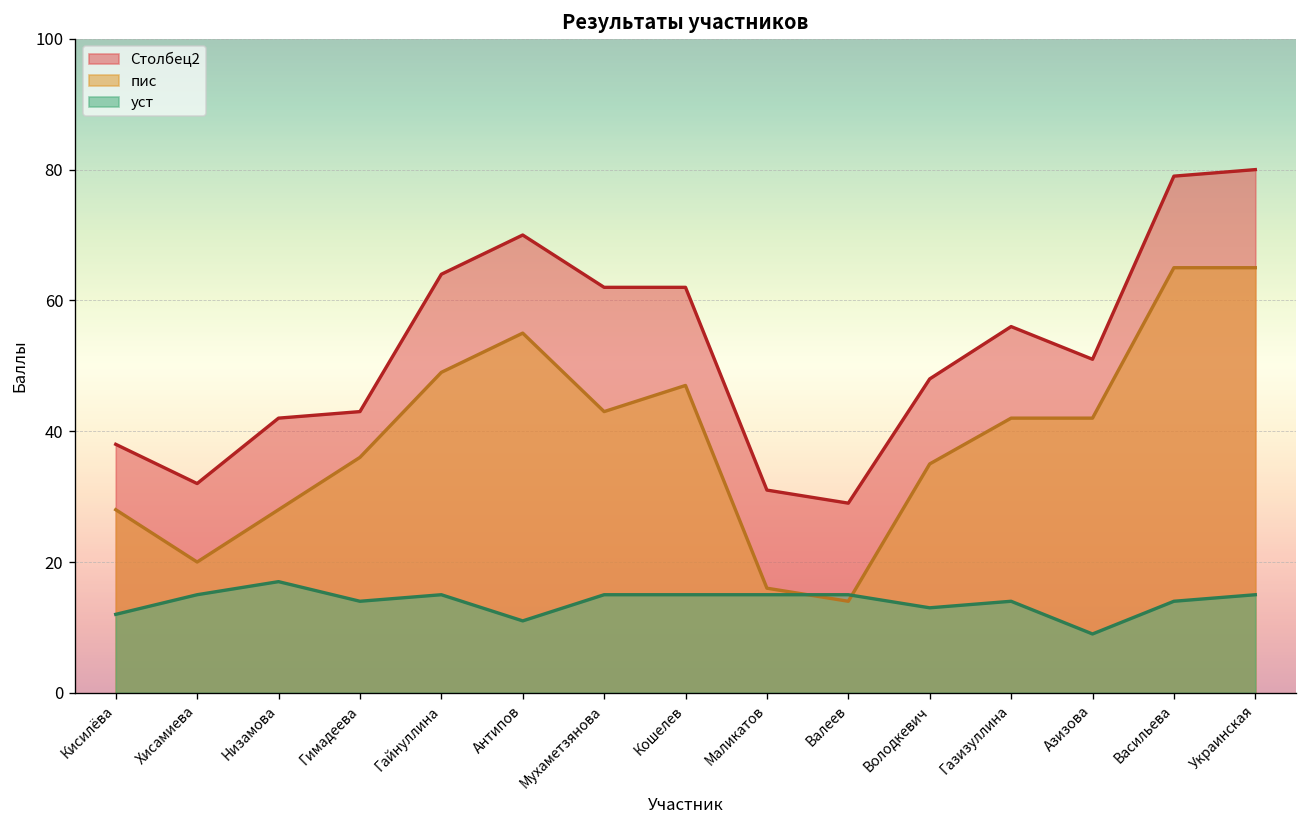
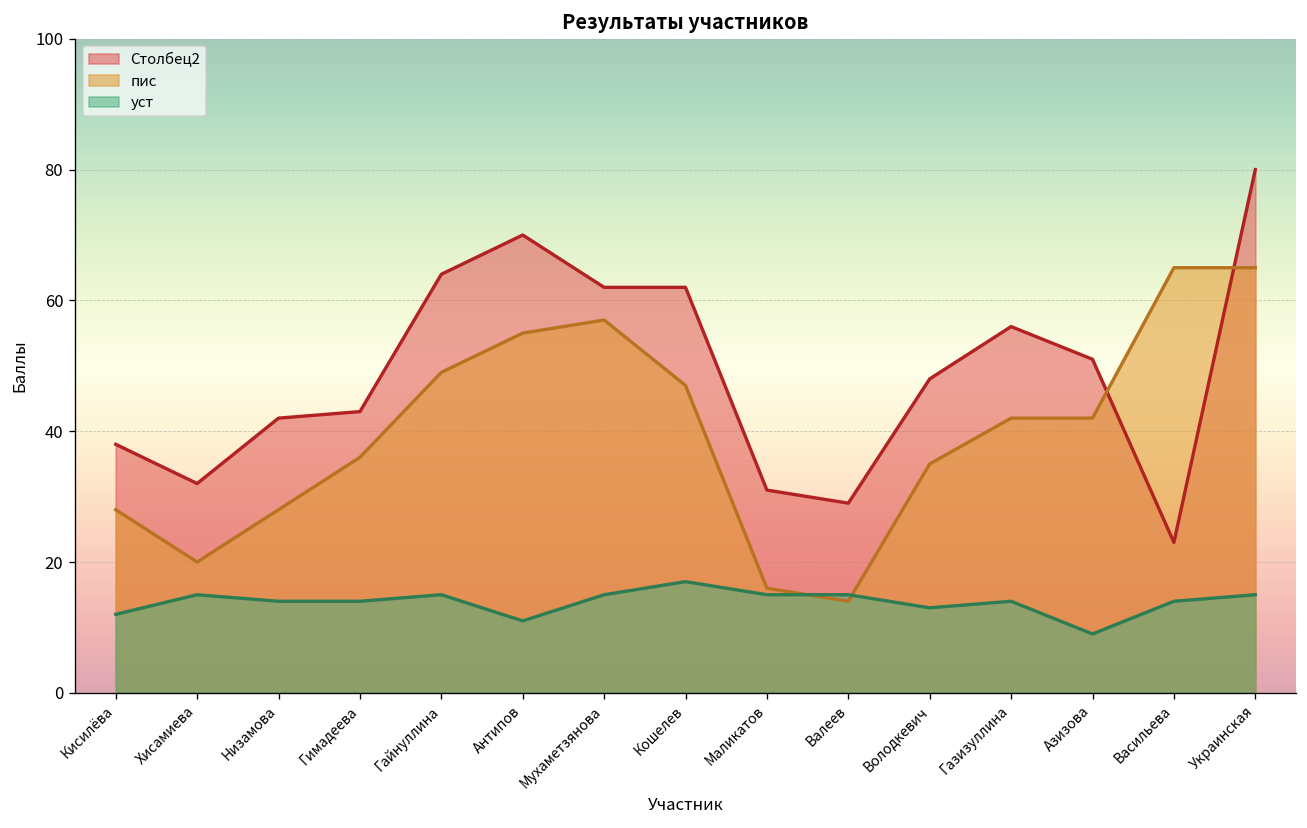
уст, Низамова: 17 -> 14
пис, Мухаметзянова: 43 -> 57
уст, Кошелев: 15 -> 17
Столбец2, Васильева: 79 -> 23
